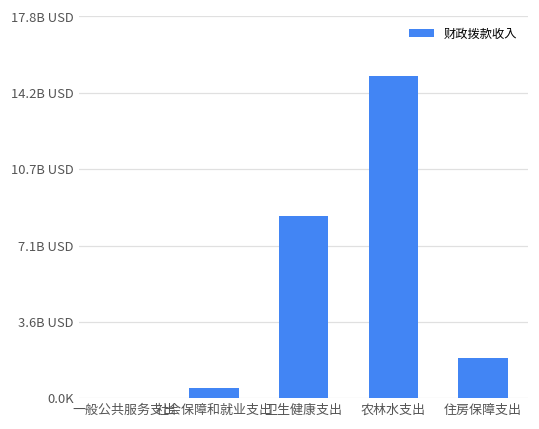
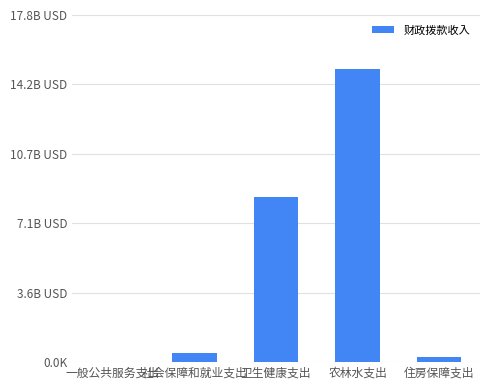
住房保障支出: 1.9B USD -> 0.3B USD
